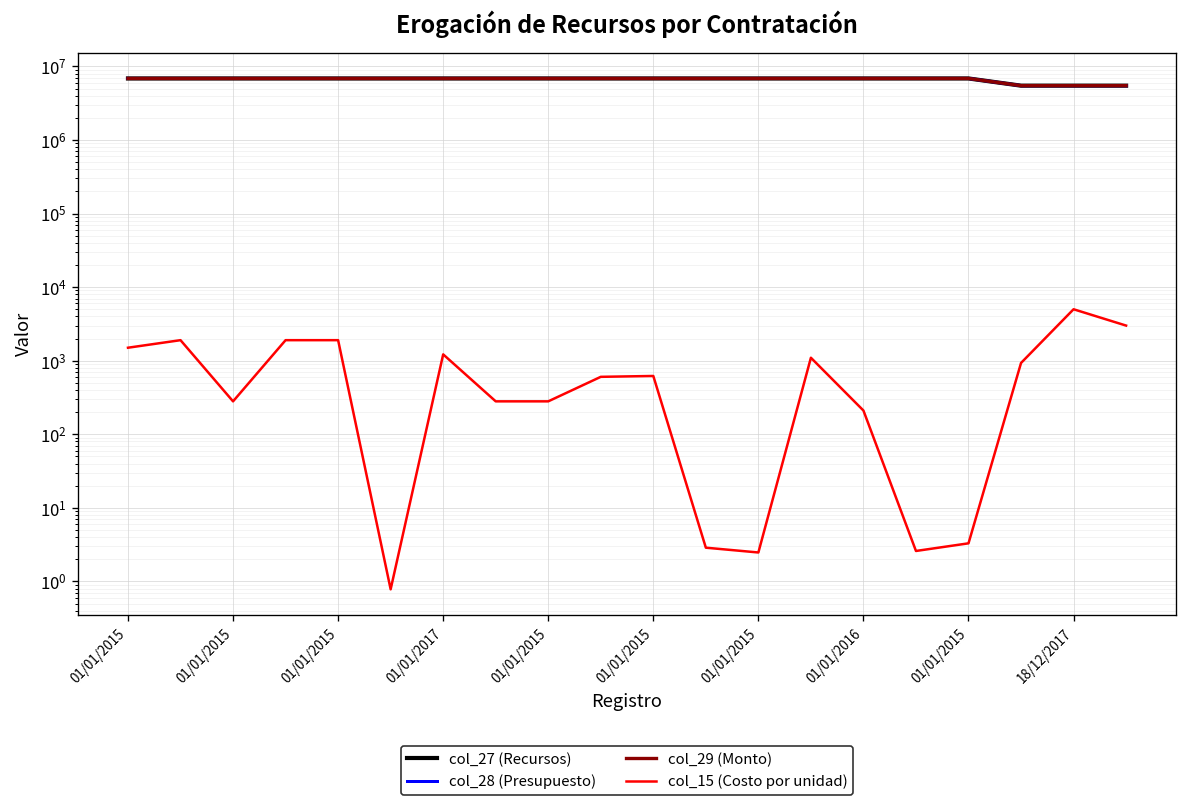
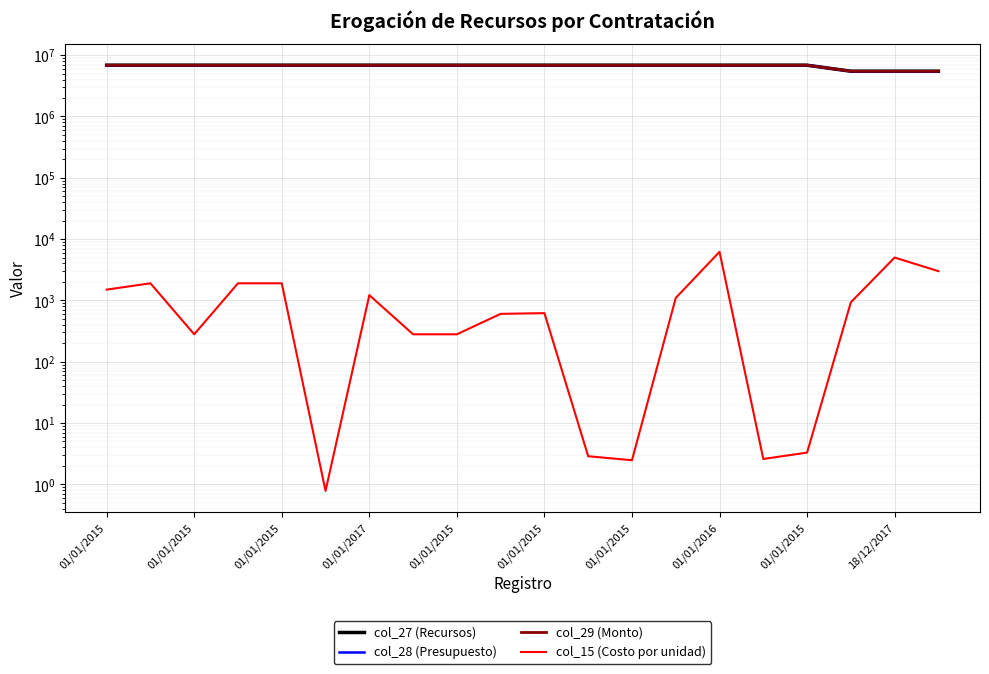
col_15 (Costo por unidad), 01/01/2016: 210 -> 6000
